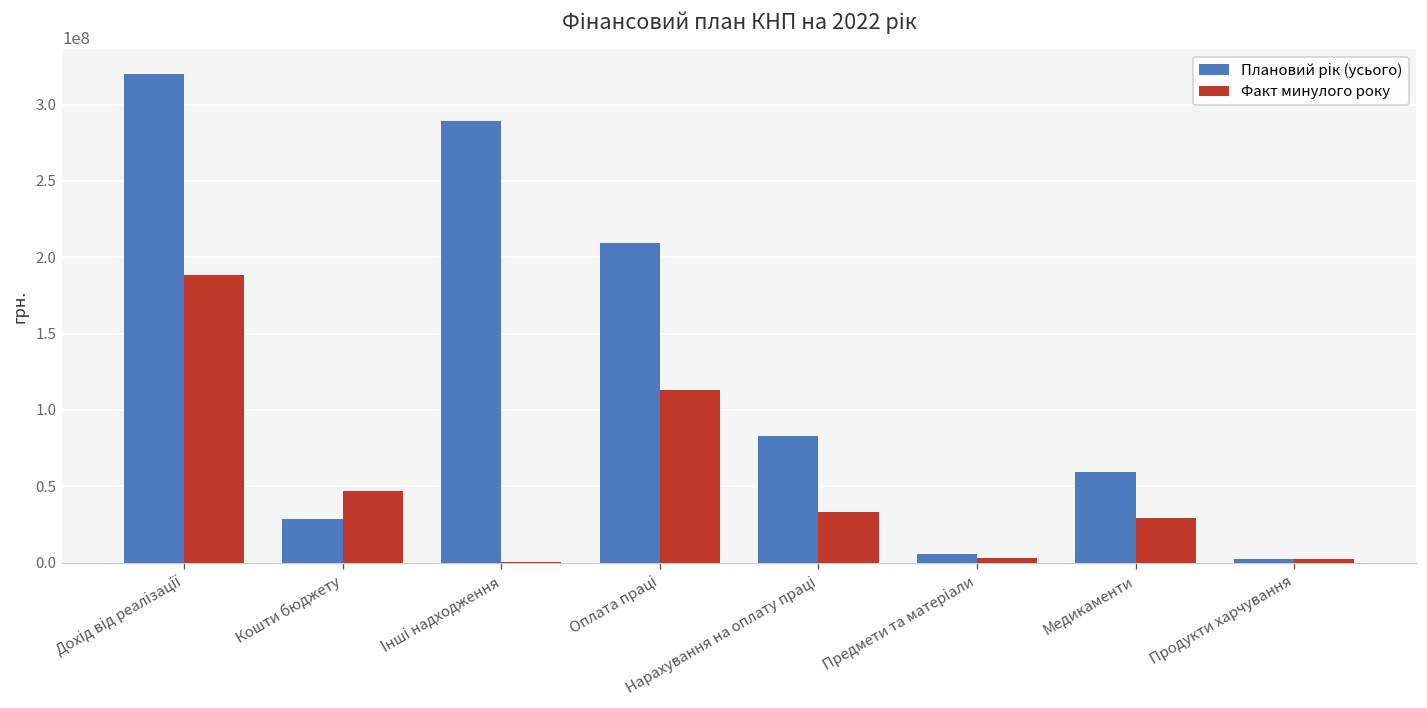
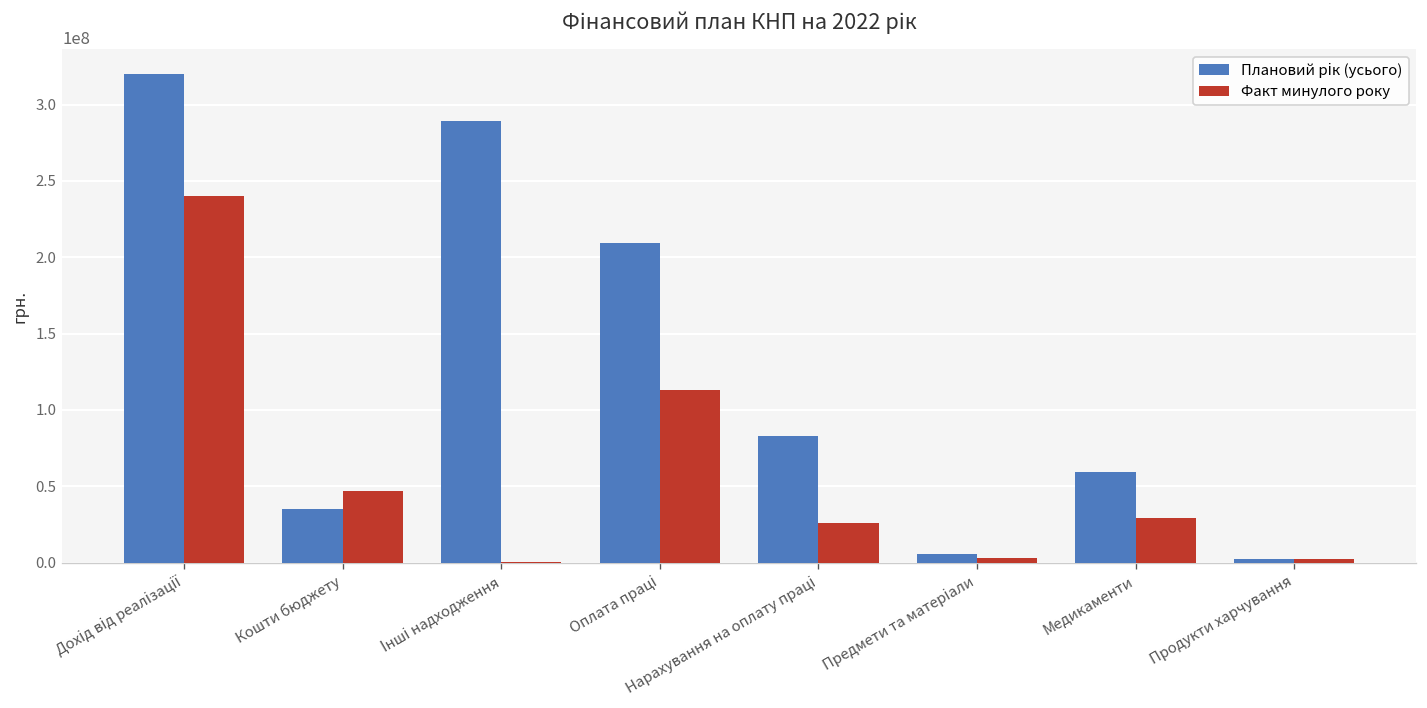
Факт минулого року, Дохід від реалізації: 188000000 -> 240000000
Плановий рік (усього), Кошти бюджету: 28000000 -> 35000000
Факт минулого року, Нарахування на оплату праці: 33000000 -> 26000000
